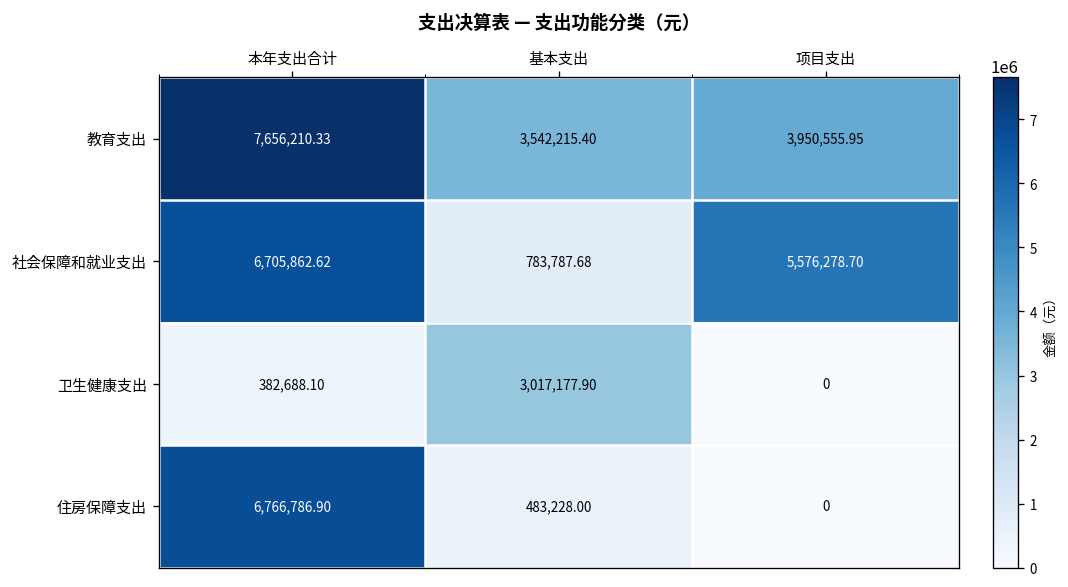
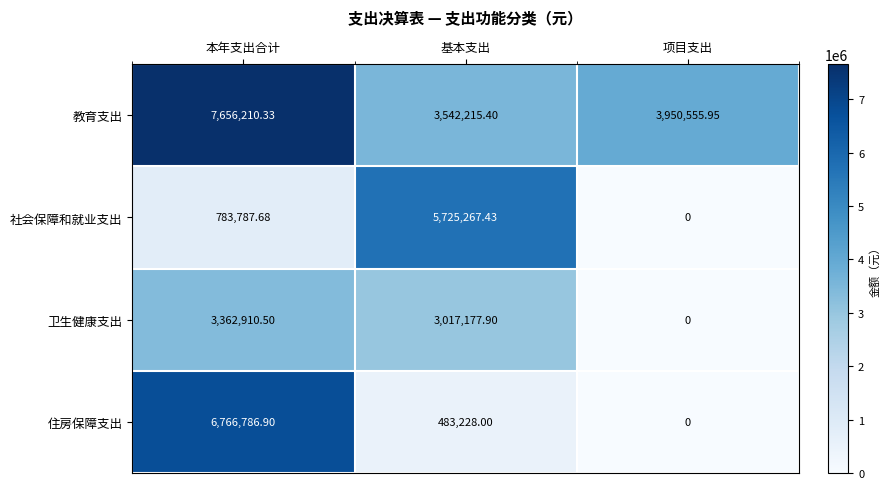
社会保障和就业支出, 本年支出合计: 6,705,862.62 -> 783,787.68
社会保障和就业支出, 基本支出: 783,787.68 -> 5,725,267.43
社会保障和就业支出, 项目支出: 5,576,278.70 -> 0
卫生健康支出, 本年支出合计: 382,688.10 -> 3,362,910.50
